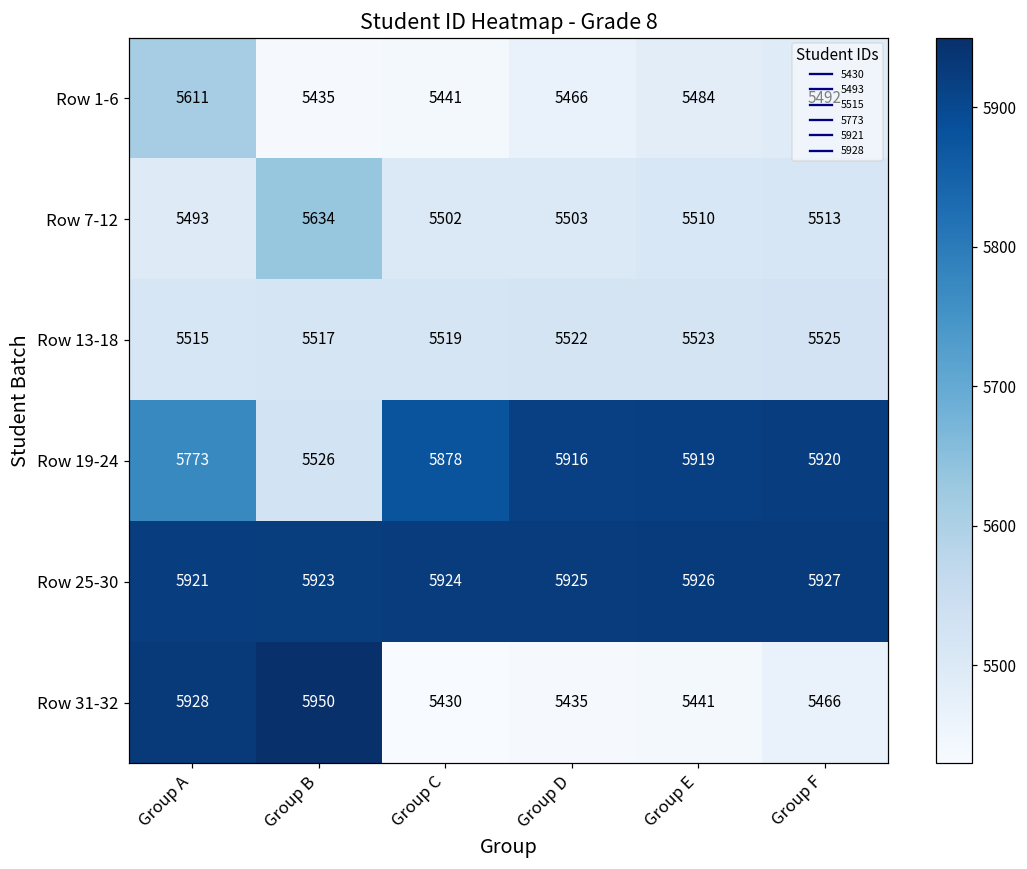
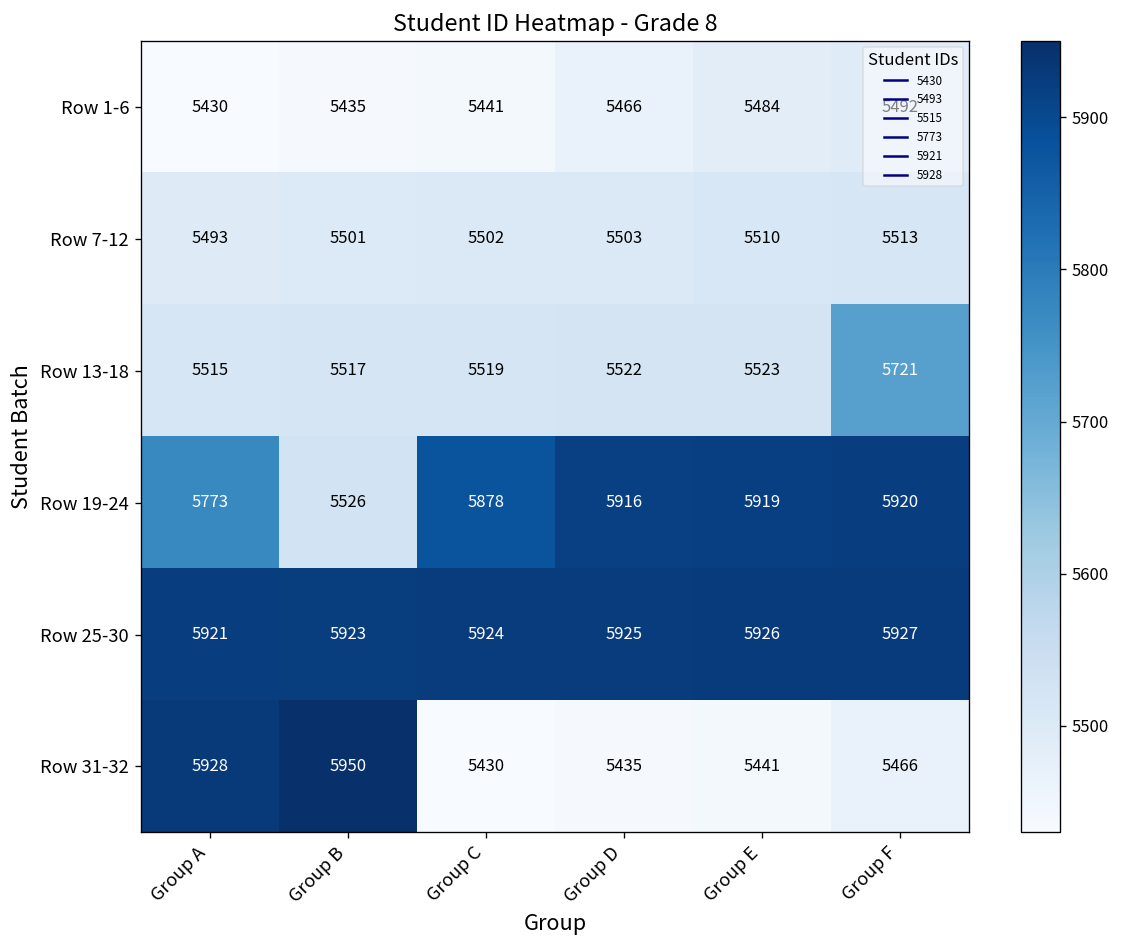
Row 1-6, Group A: 5611 -> 5430
Row 7-12, Group B: 5634 -> 5501
Row 13-18, Group F: 5525 -> 5721
